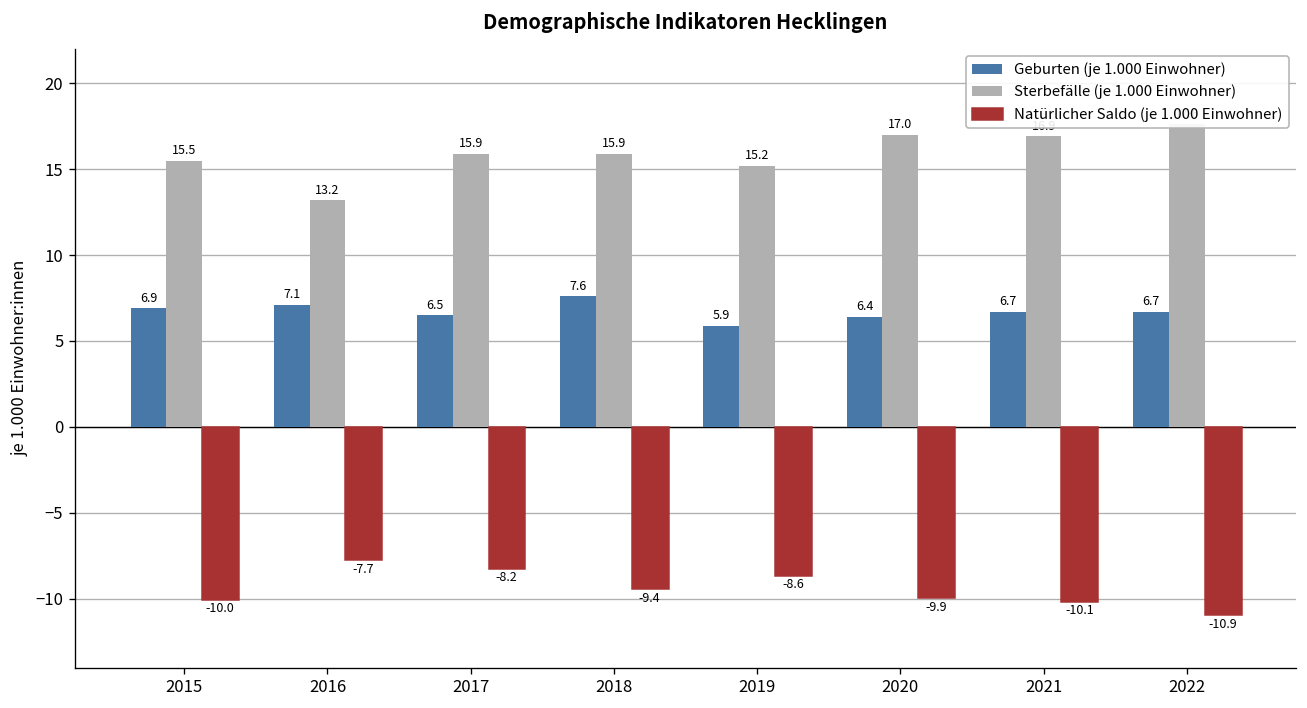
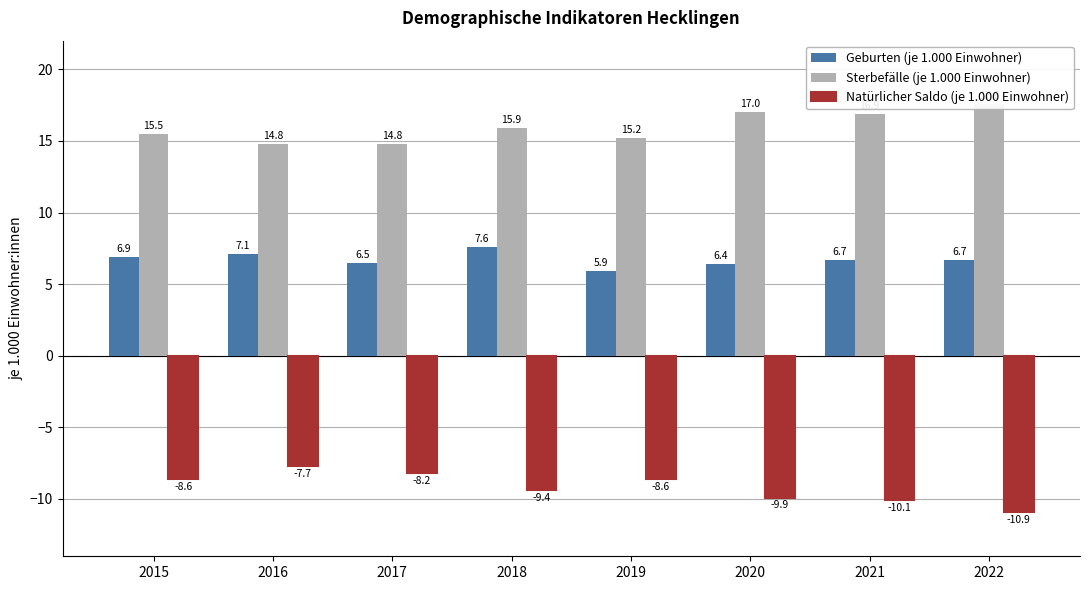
Natürlicher Saldo (je 1.000 Einwohner), 2015: -10.0 -> -8.6
Sterbefälle (je 1.000 Einwohner), 2016: 13.2 -> 14.8
Sterbefälle (je 1.000 Einwohner), 2017: 15.9 -> 14.8
